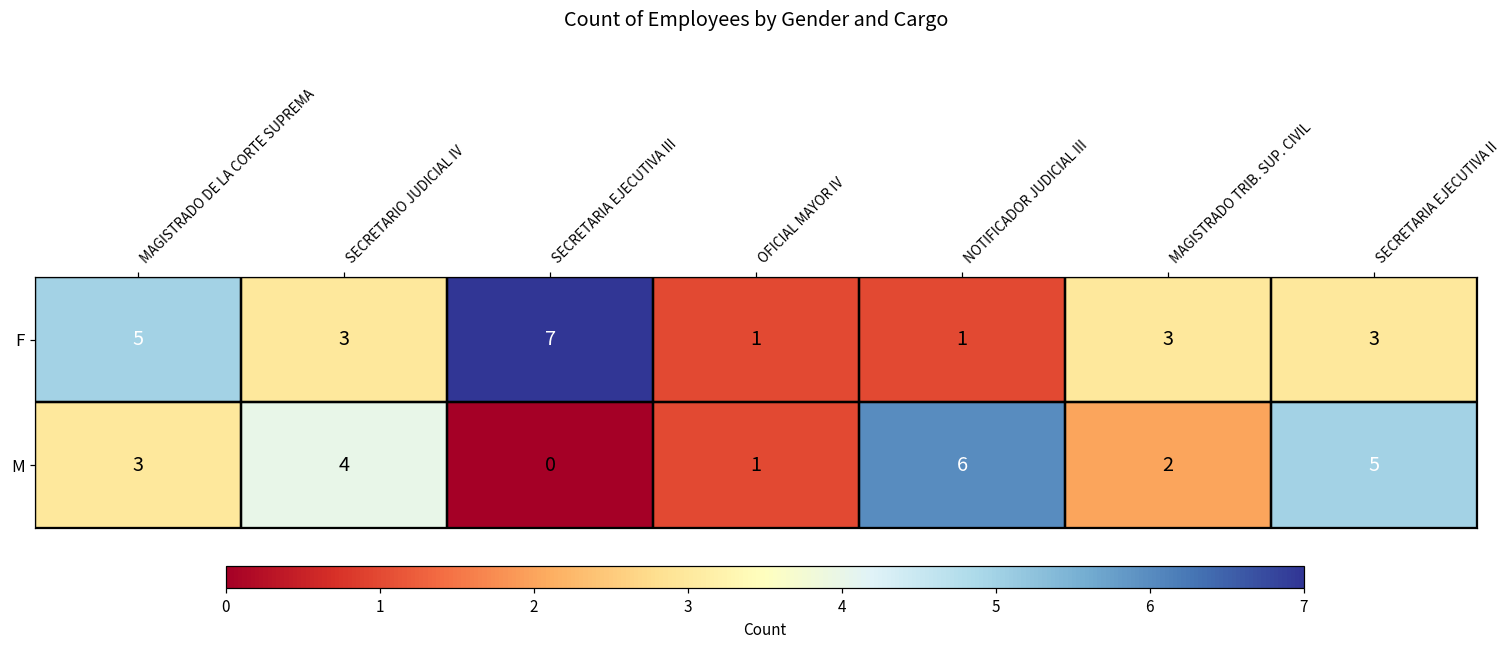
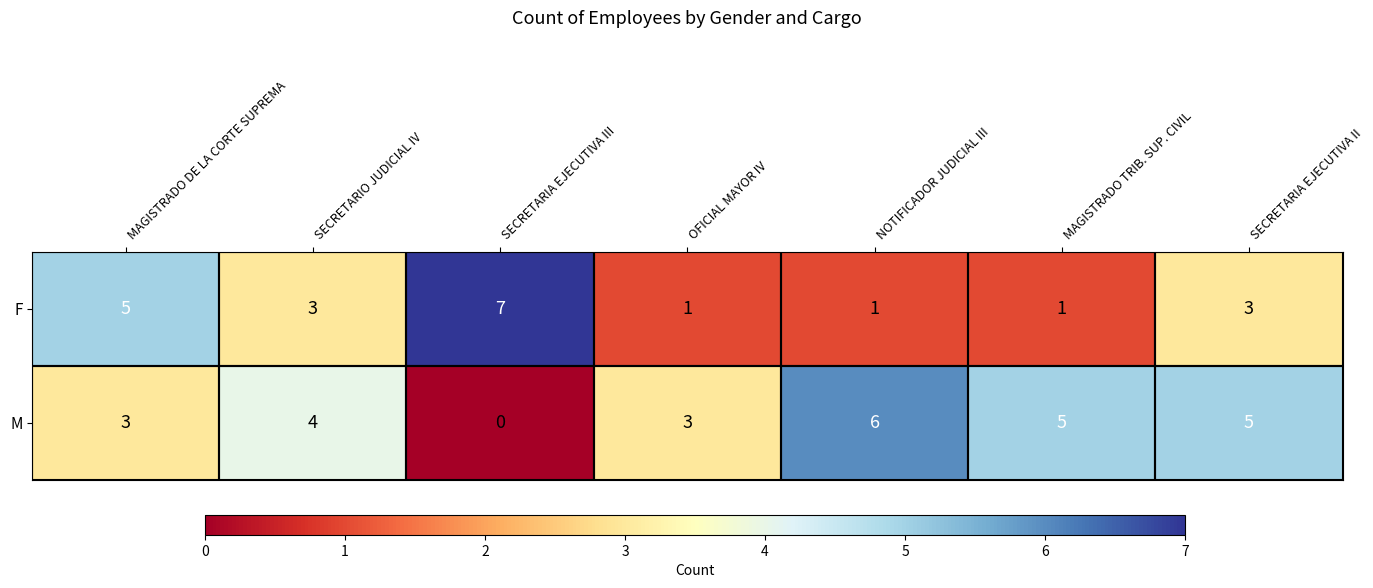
F, MAGISTRADO TRIB. SUP. CIVIL: 3 -> 1
M, OFICIAL MAYOR IV: 1 -> 3
M, MAGISTRADO TRIB. SUP. CIVIL: 2 -> 5
